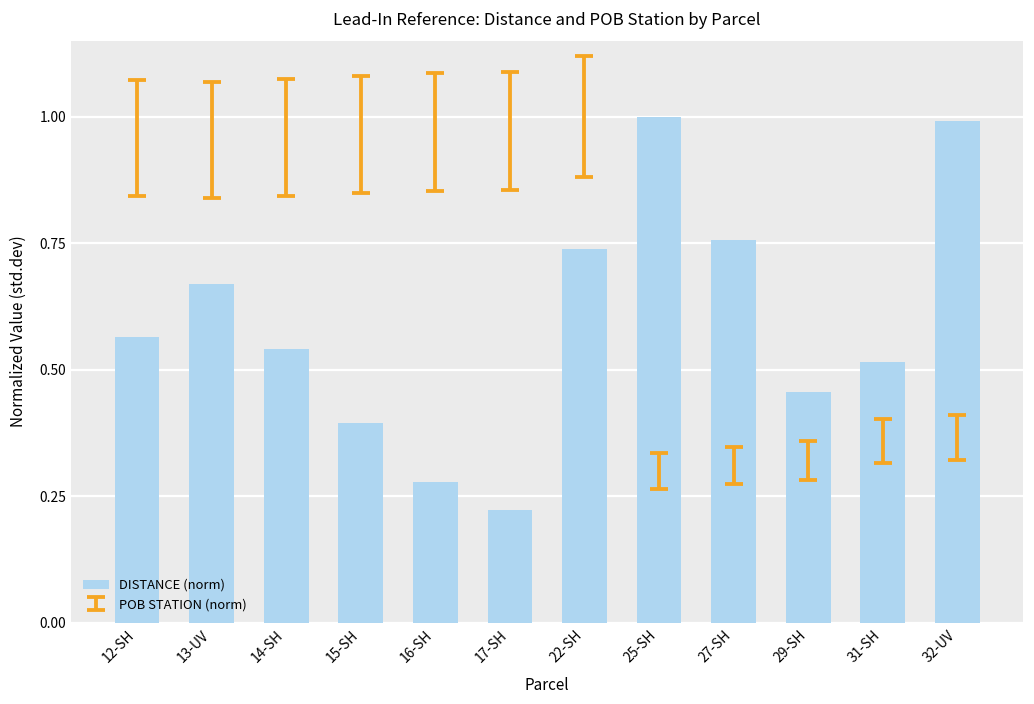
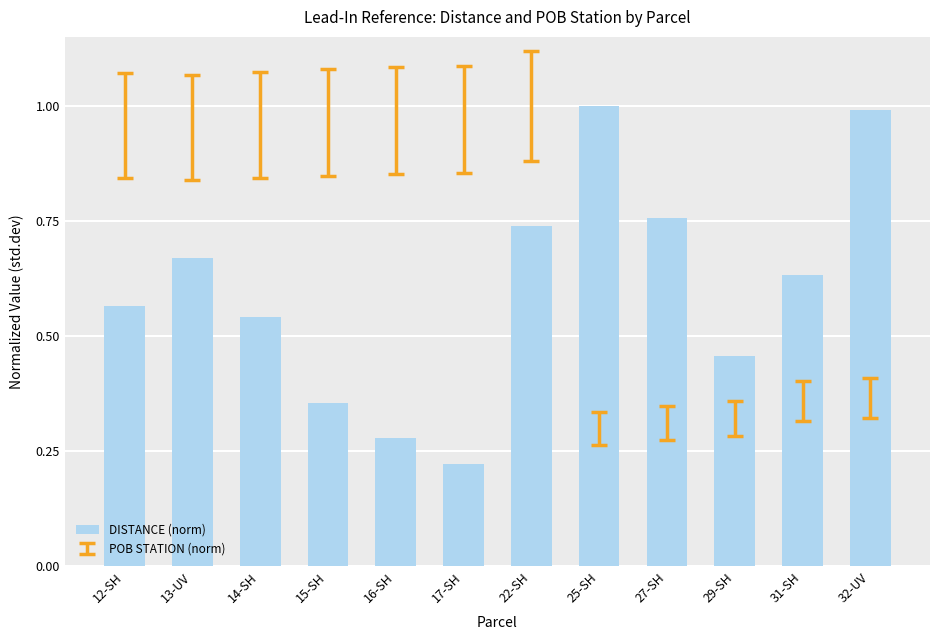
DISTANCE (norm), 15-SH: 0.39 -> 0.35
DISTANCE (norm), 31-SH: 0.51 -> 0.63
